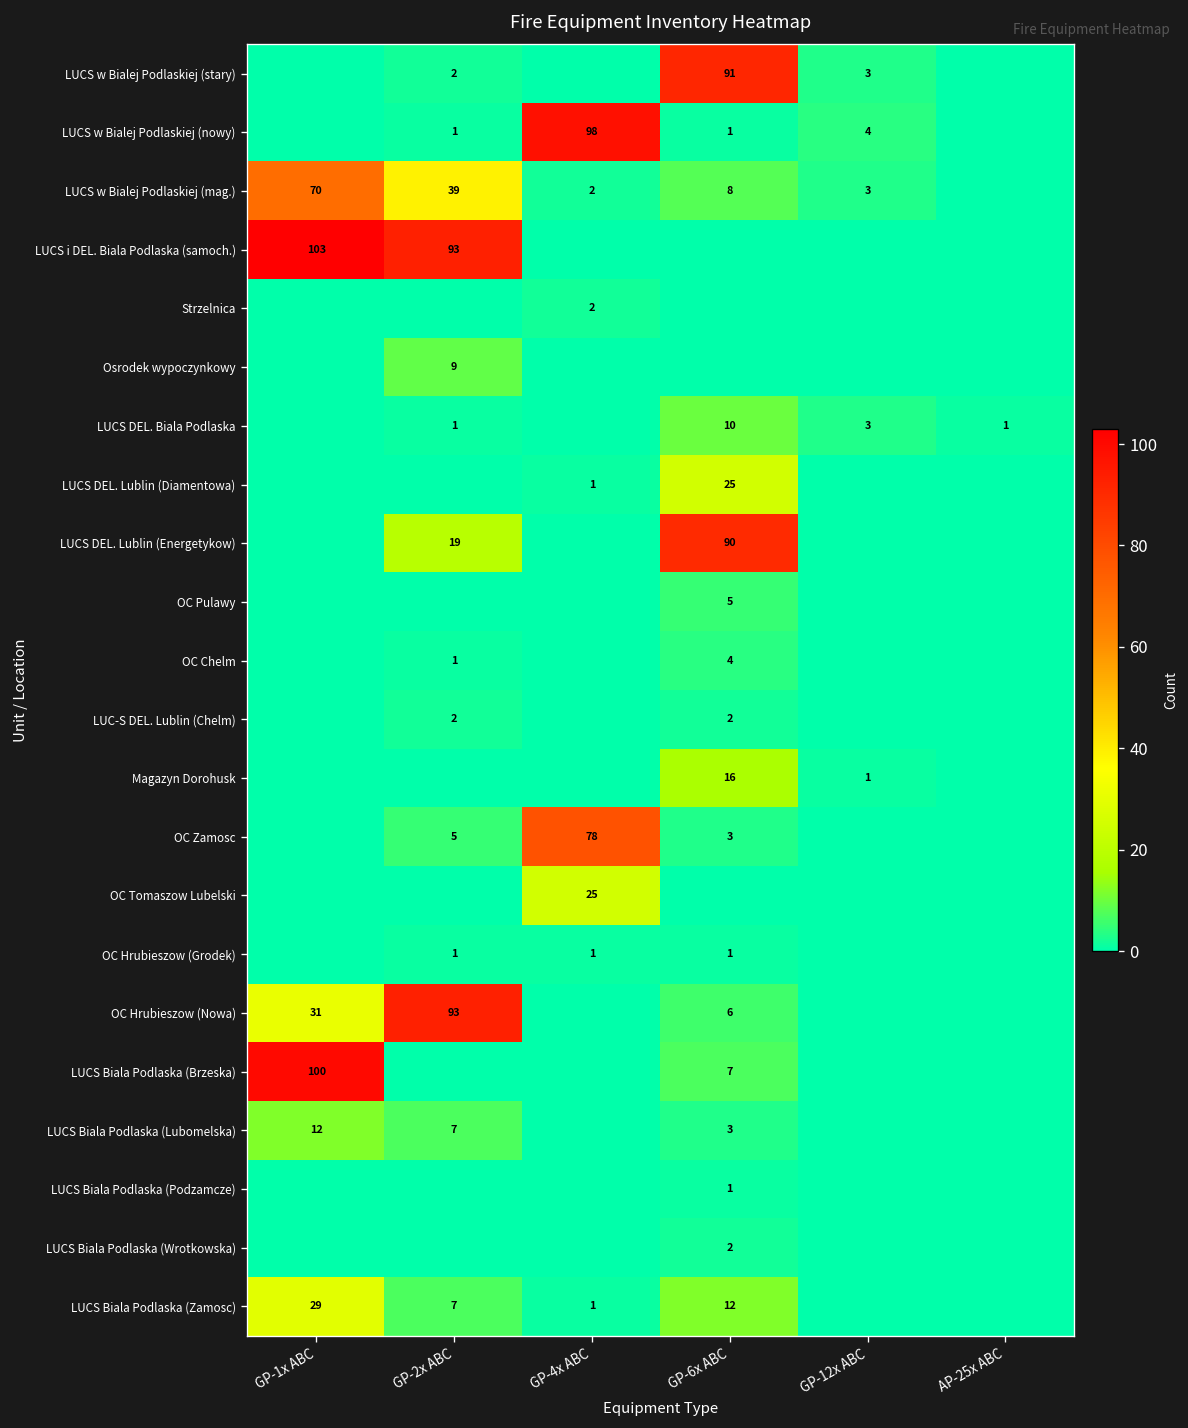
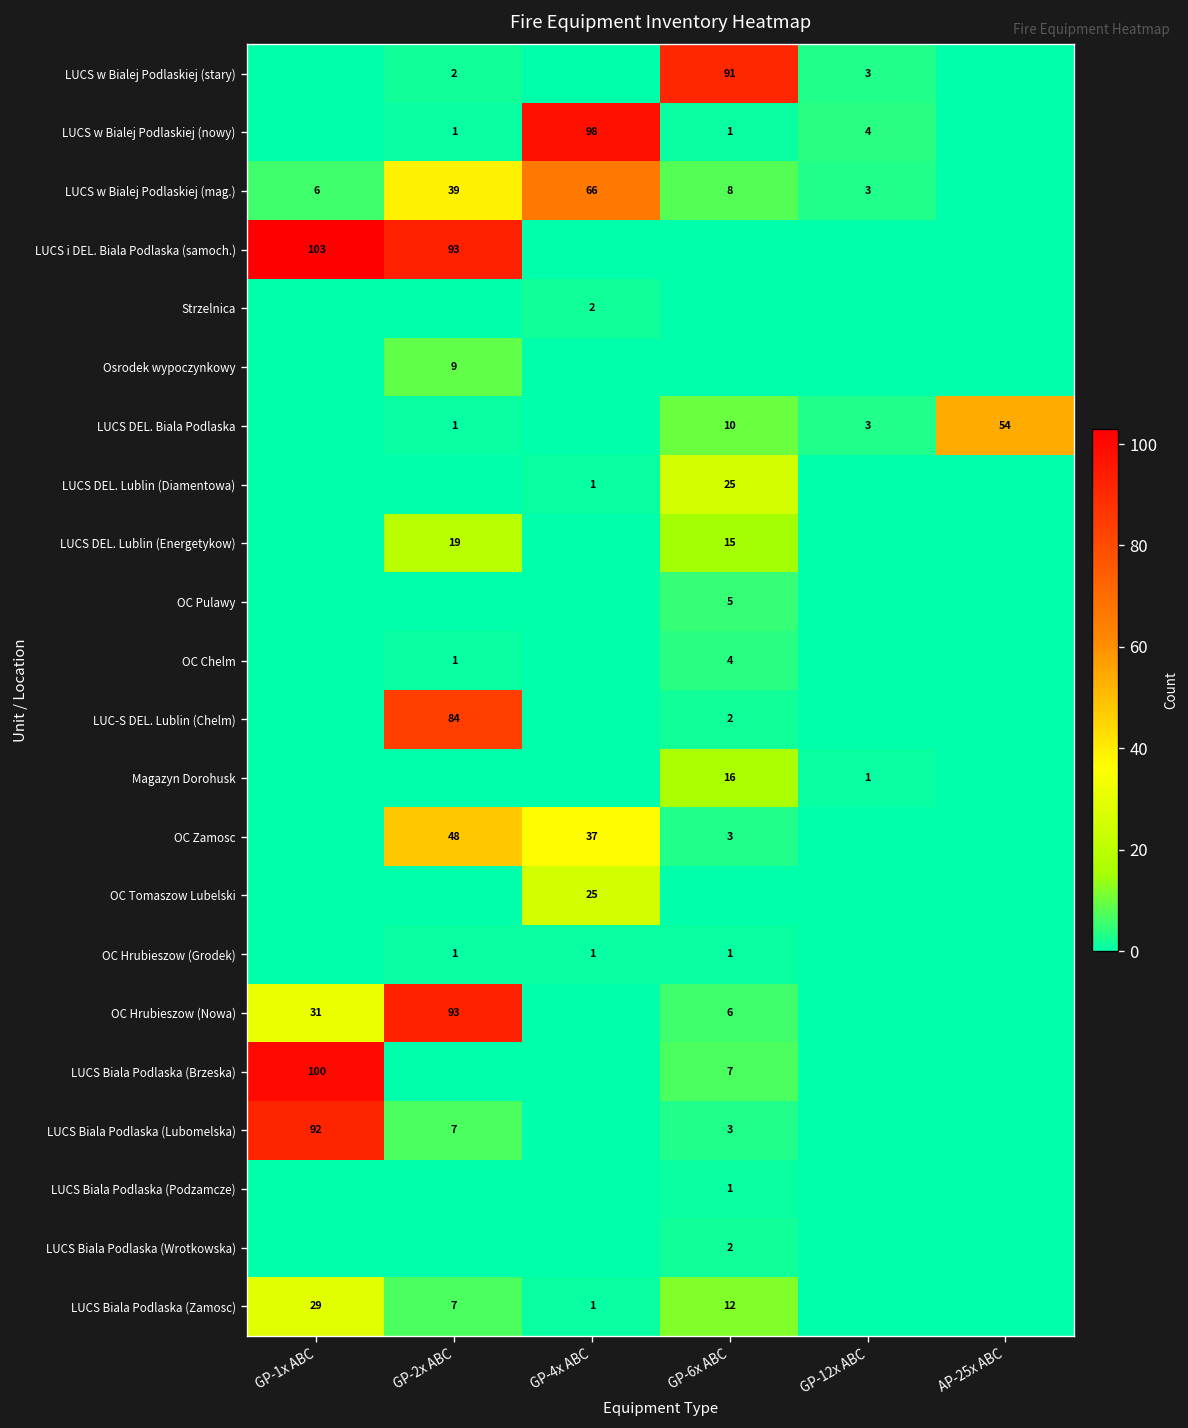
LUCS w Bialej Podlaskiej (mag.), GP-1x ABC: 70 -> 6
LUCS w Bialej Podlaskiej (mag.), GP-4x ABC: 2 -> 66
LUCS DEL. Biala Podlaska, AP-25x ABC: 1 -> 54
LUCS DEL. Lublin (Energetykow), GP-6x ABC: 90 -> 15
LUC-S DEL. Lublin (Chelm), GP-2x ABC: 2 -> 84
OC Zamosc, GP-2x ABC: 5 -> 48
OC Zamosc, GP-4x ABC: 78 -> 37
LUCS Biala Podlaska (Lubomelska), GP-1x ABC: 12 -> 92
